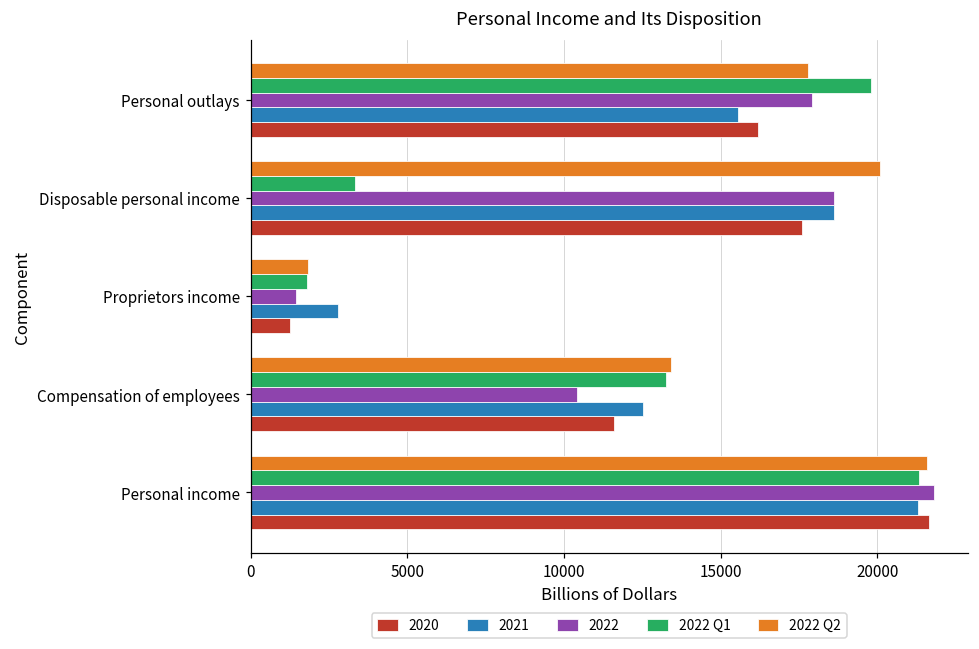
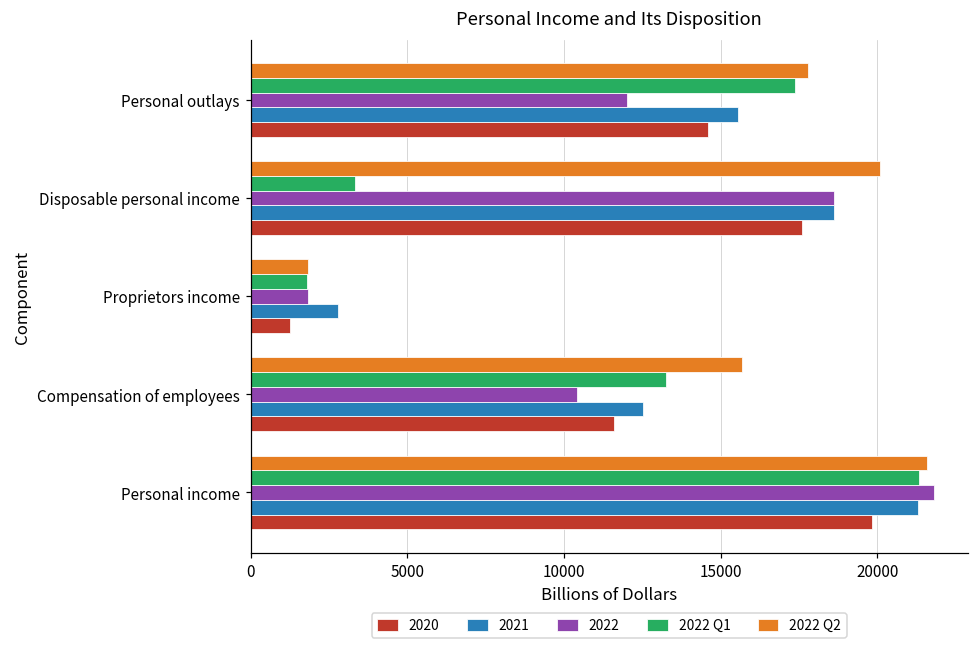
2022 Q1, Personal outlays: 19800 -> 17400
2022, Personal outlays: 17900 -> 12000
2020, Personal outlays: 16200 -> 14600
2022, Proprietors income: 1400 -> 1800
2022 Q2, Compensation of employees: 13400 -> 15700
2020, Personal income: 21700 -> 19800
